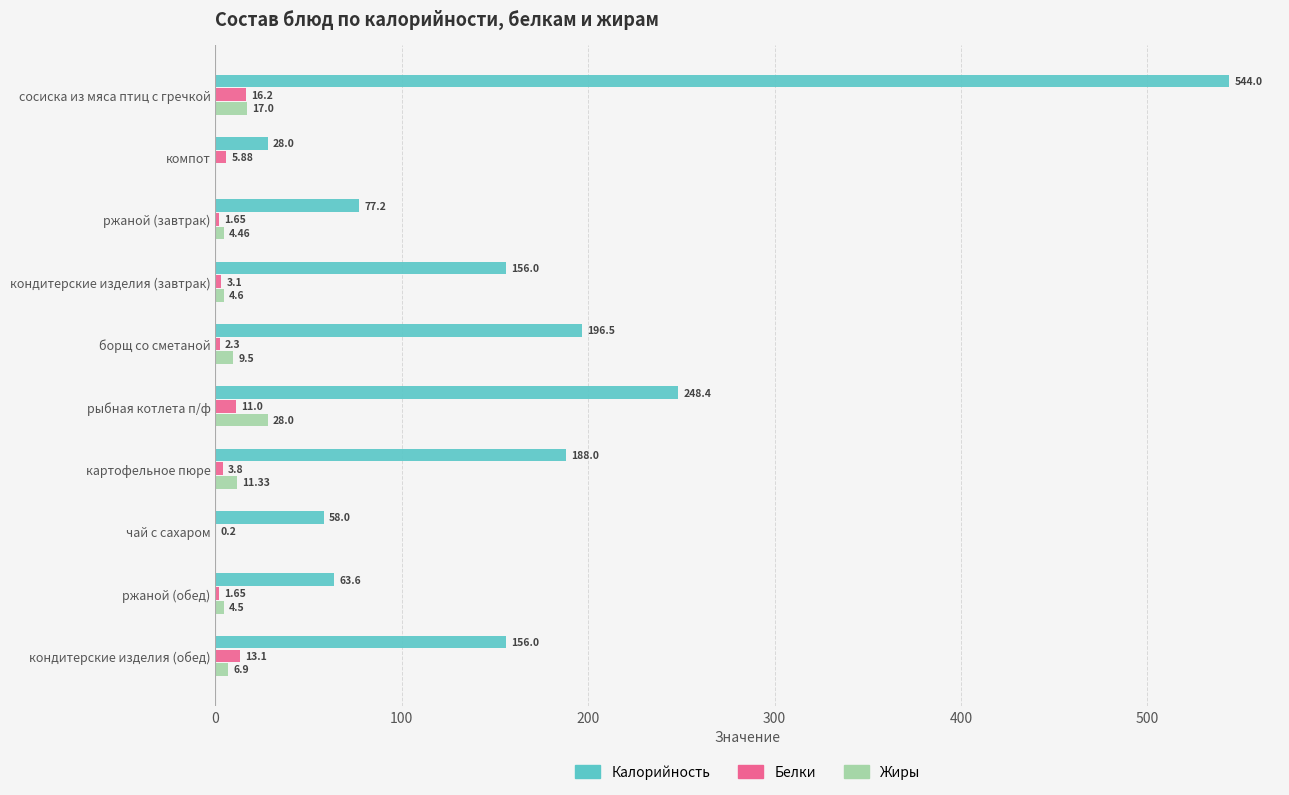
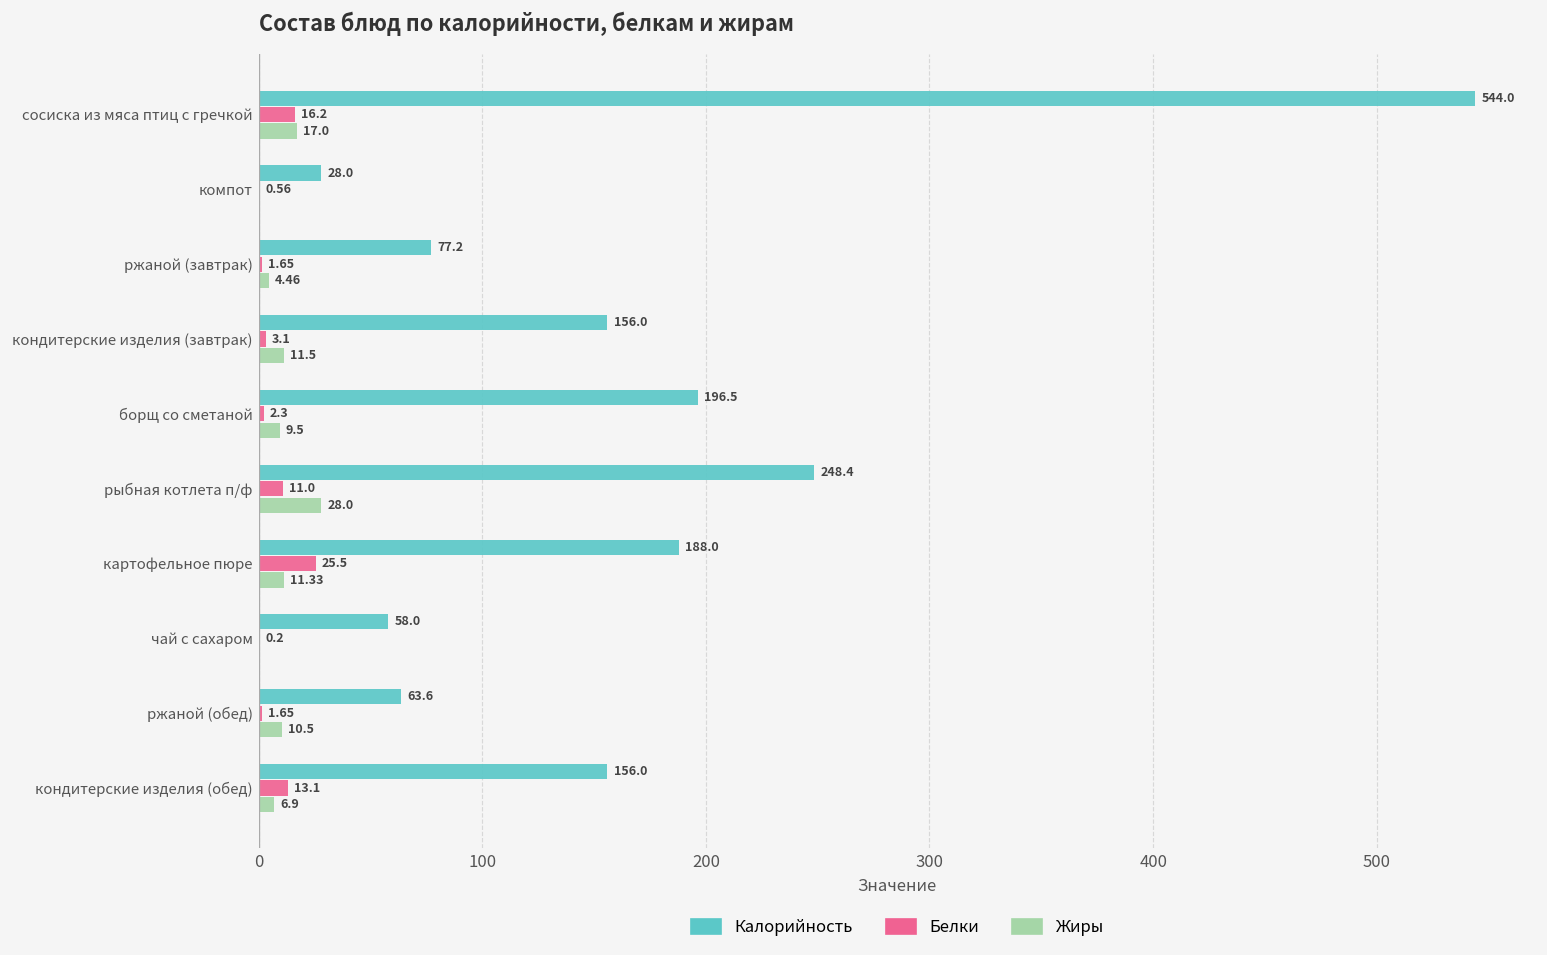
Белки, компот: 5.88 -> 0.56
Жиры, кондитерские изделия (завтрак): 4.6 -> 11.5
Белки, картофельное пюре: 3.8 -> 25.5
Жиры, ржаной (обед): 4.5 -> 10.5
